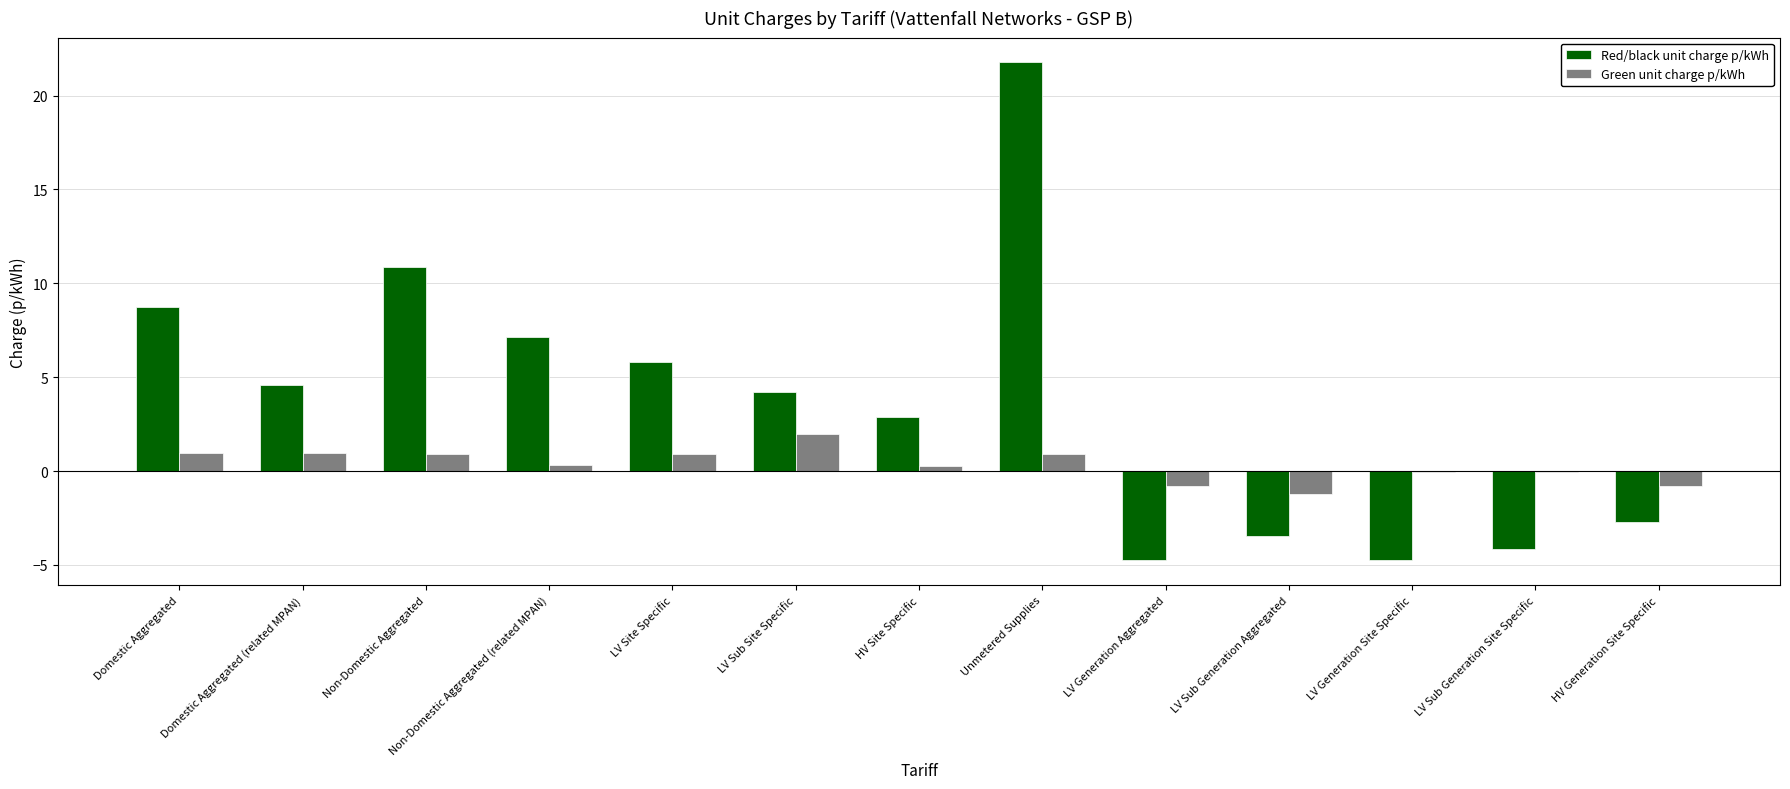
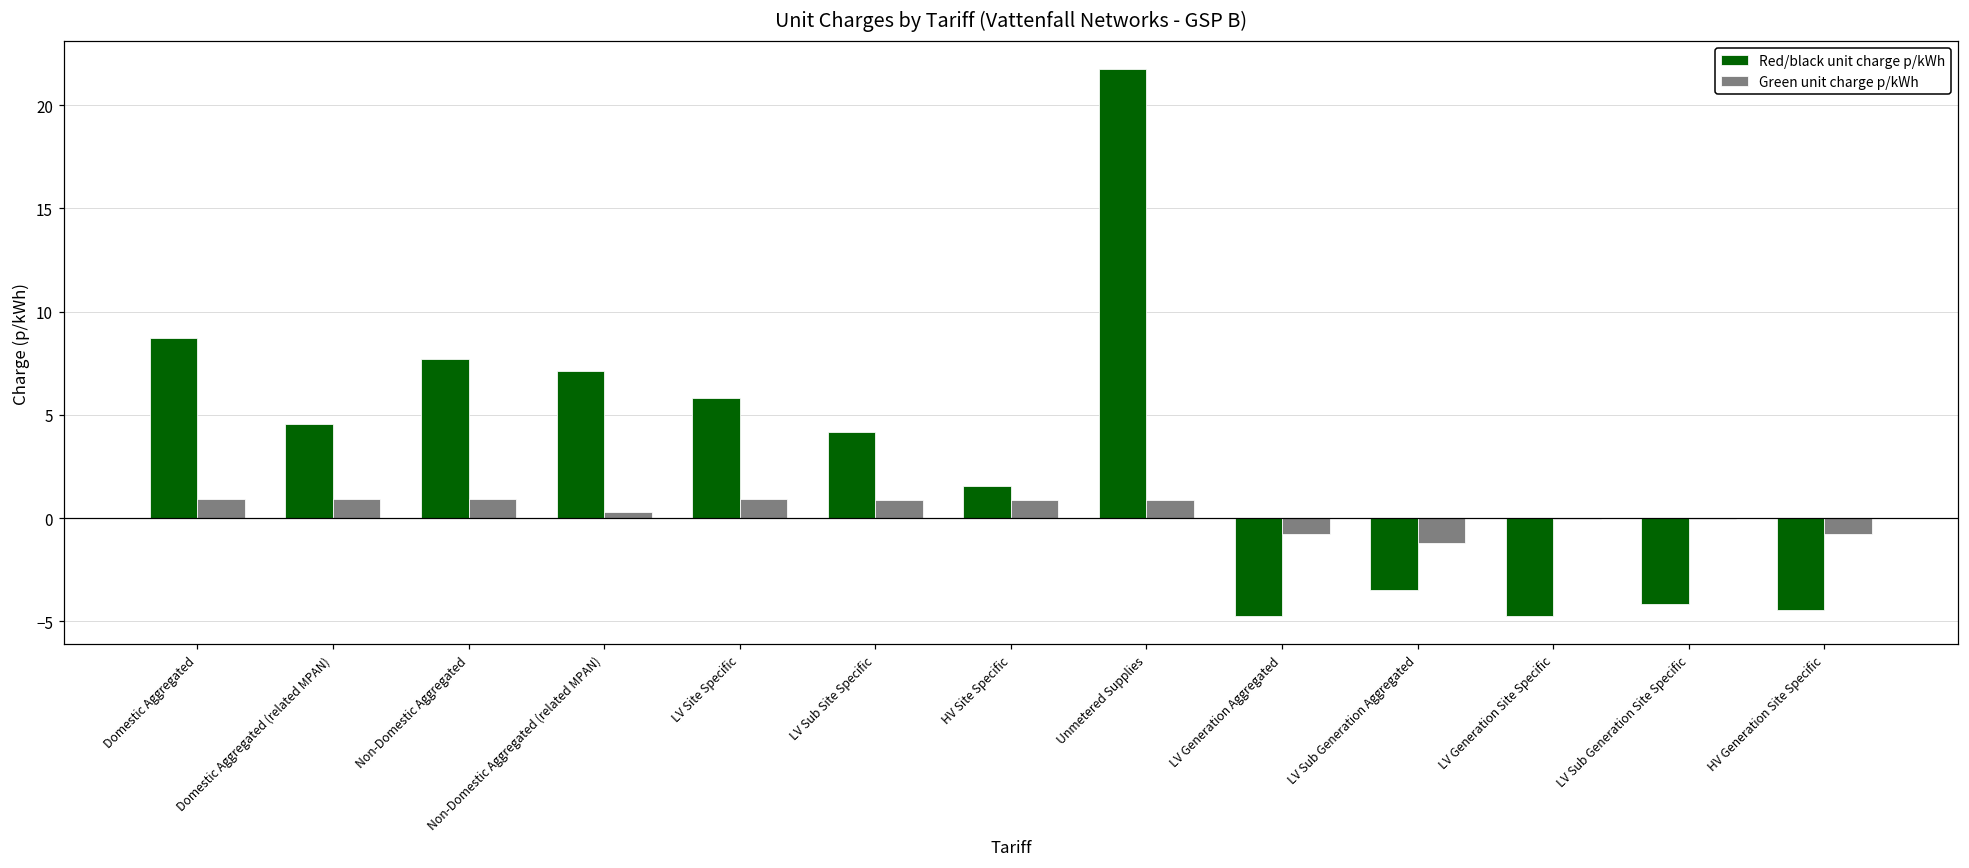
Red/black unit charge p/kWh, Non-Domestic Aggregated: 10.9 -> 7.7
Green unit charge p/kWh, LV Sub Site Specific: 2.0 -> 0.9
Red/black unit charge p/kWh, HV Site Specific: 2.9 -> 1.6
Green unit charge p/kWh, HV Site Specific: 0.3 -> 0.9
Red/black unit charge p/kWh, HV Generation Site Specific: -2.7 -> -4.4
